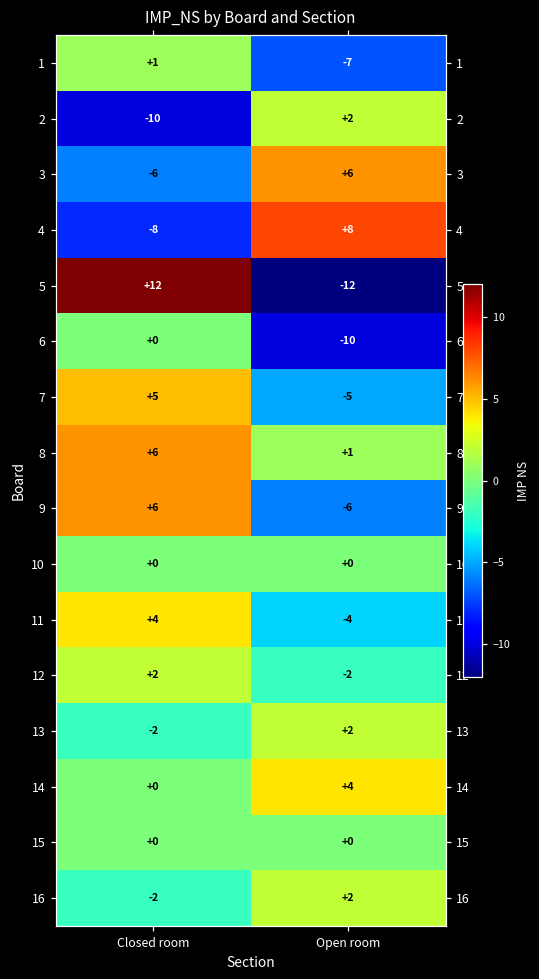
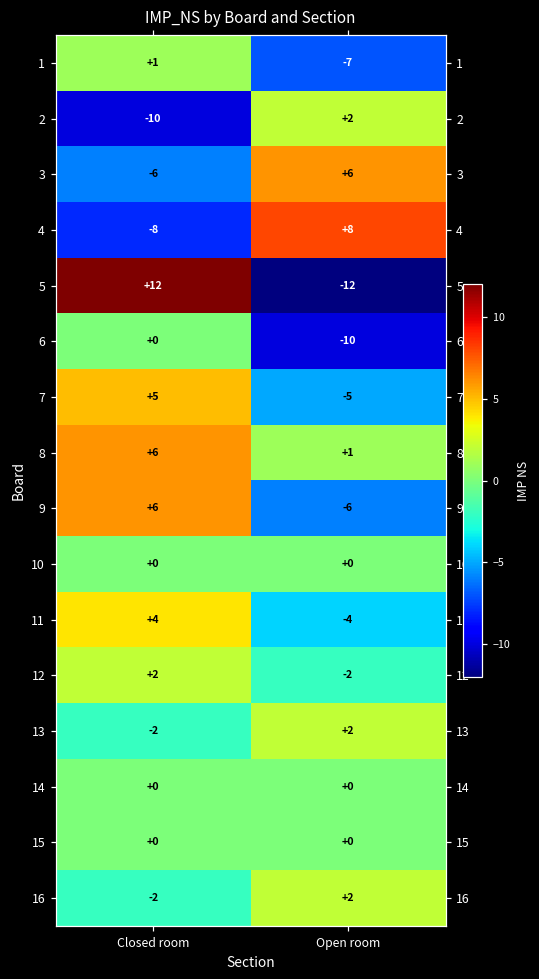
14, Open room: +4 -> +0
